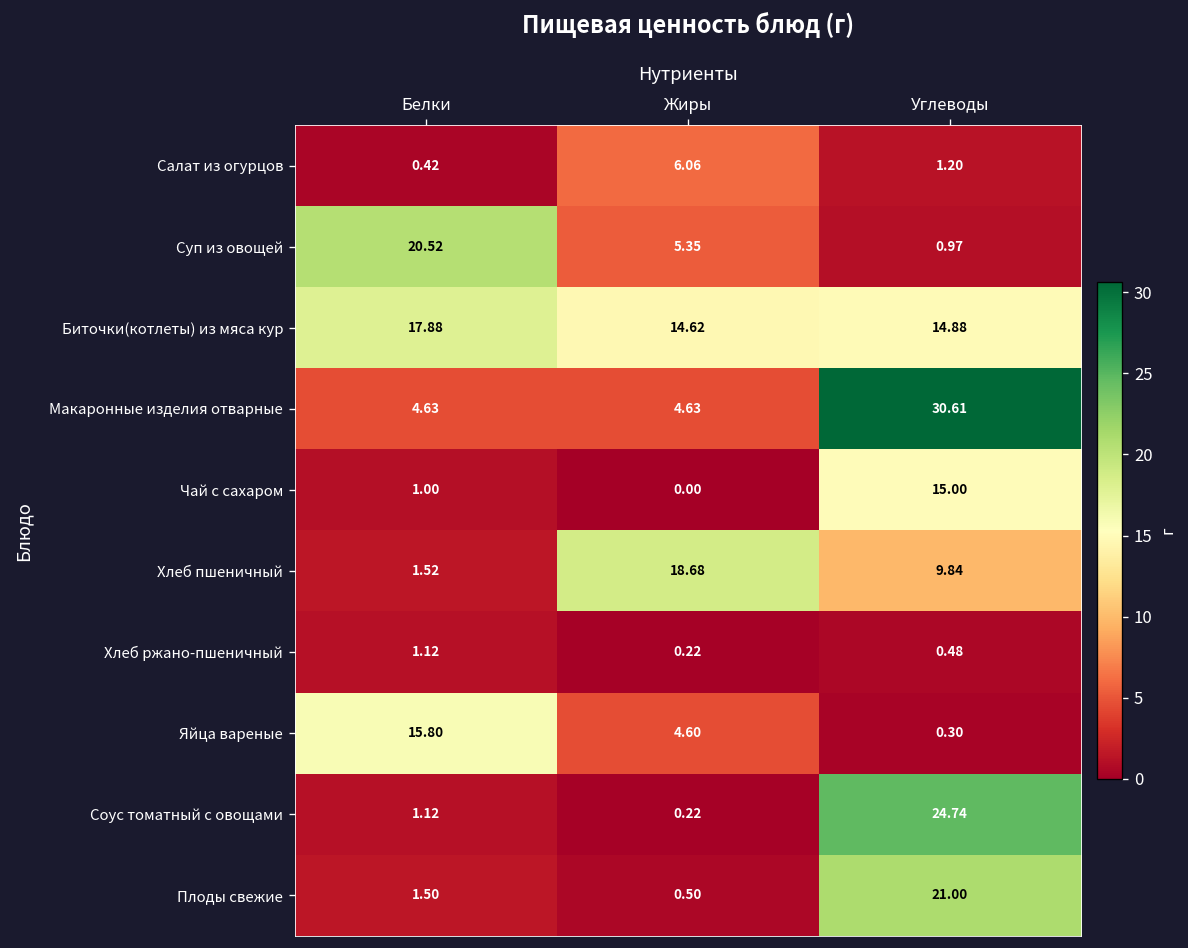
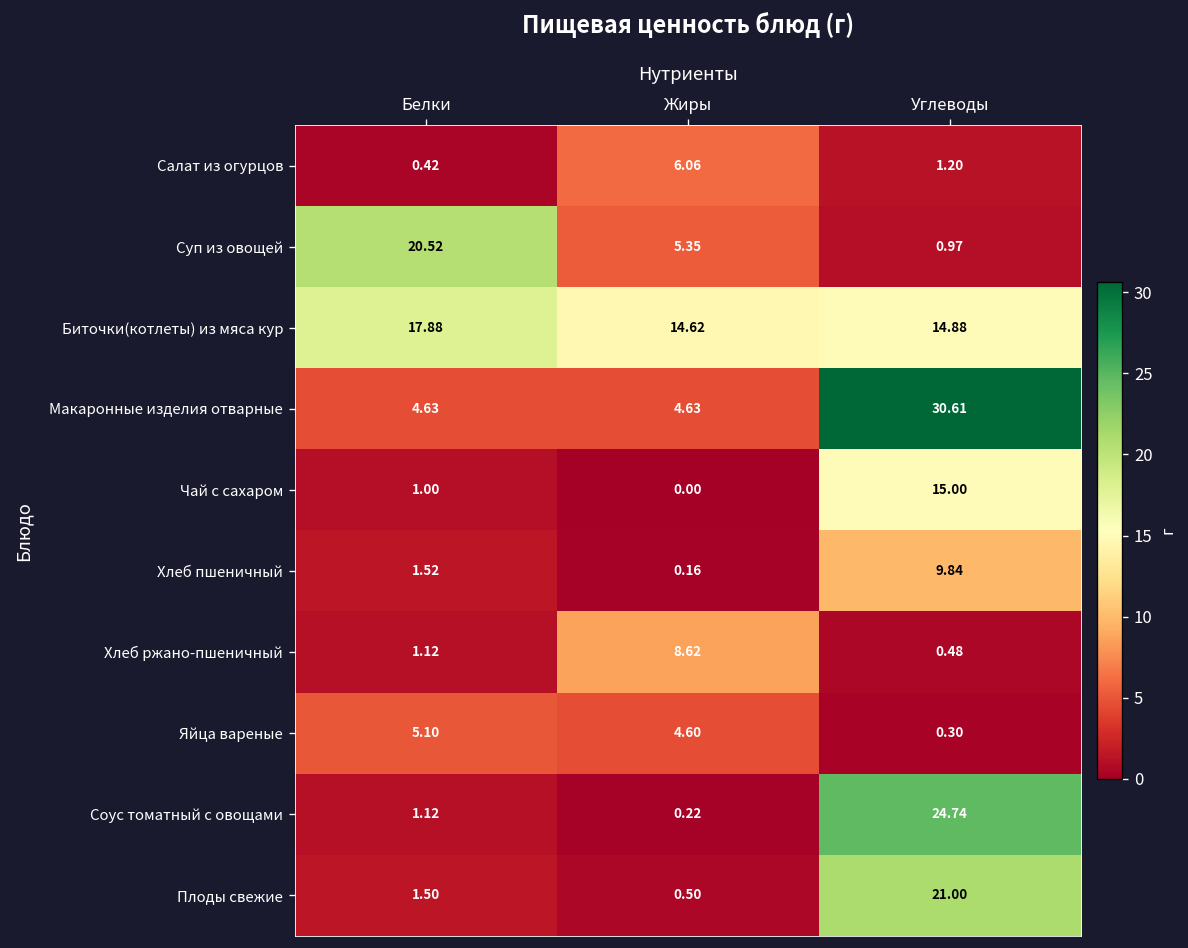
Хлеб пшеничный, Жиры: 18.68 -> 0.16
Хлеб ржано-пшеничный, Жиры: 0.22 -> 8.62
Яйца вареные, Белки: 15.80 -> 5.10
